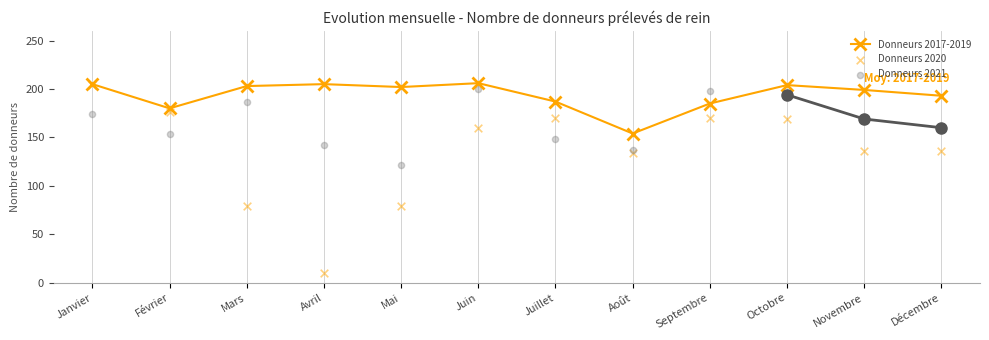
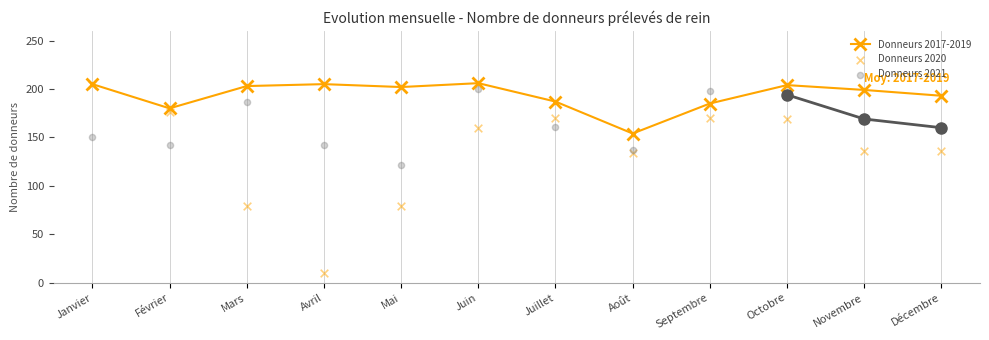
Donneurs 2021, Janvier: 170 -> 150
Donneurs 2021, Février: 150 -> 140
Donneurs 2021, Juillet: 150 -> 160
